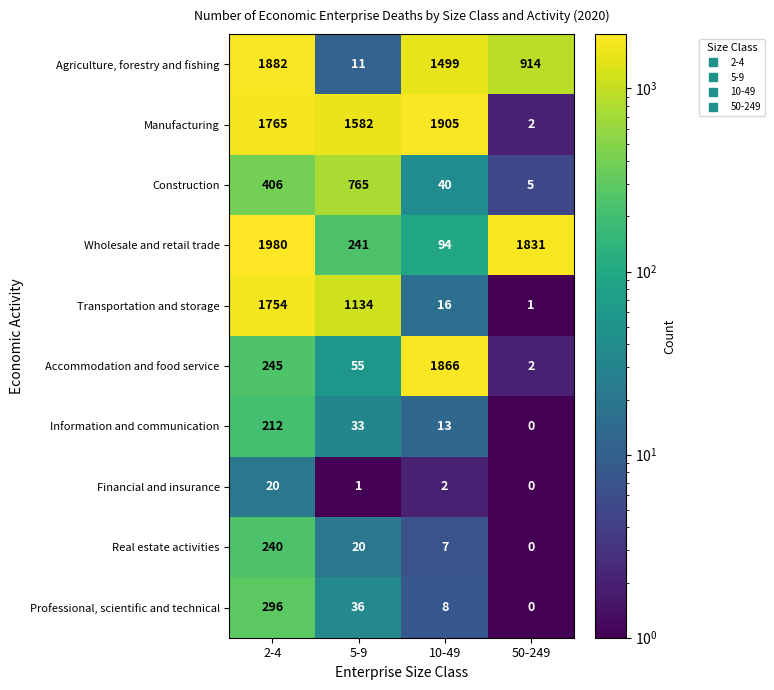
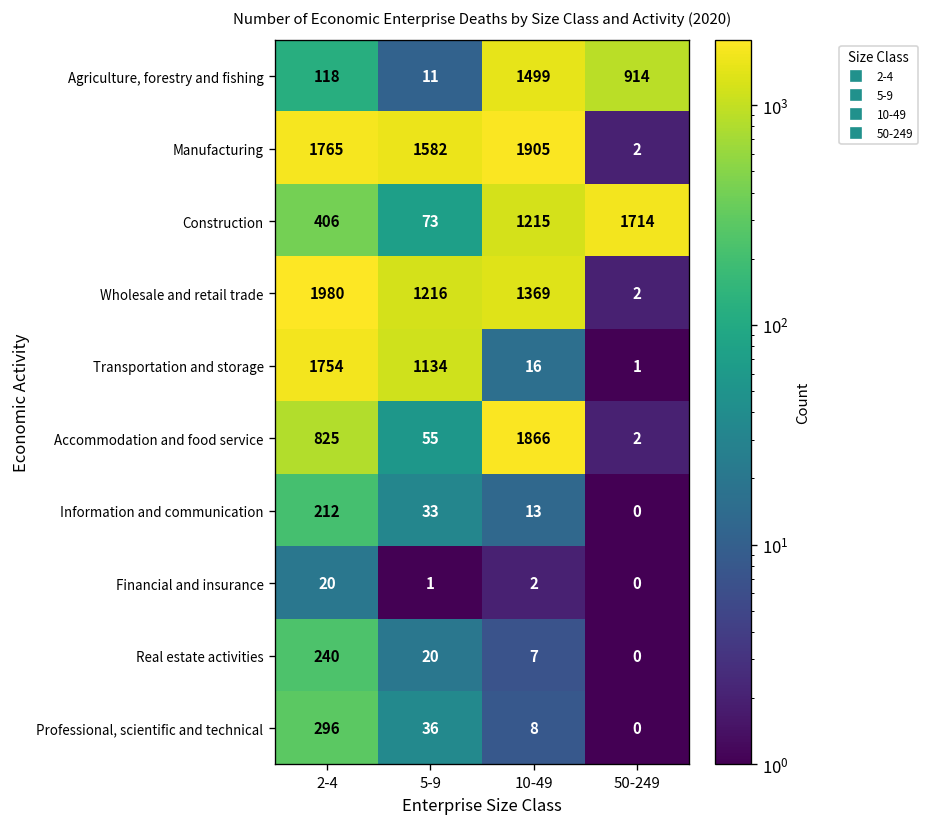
Agriculture, forestry and fishing, 2-4: 1882 -> 118
Construction, 5-9: 765 -> 73
Construction, 10-49: 40 -> 1215
Construction, 50-249: 5 -> 1714
Wholesale and retail trade, 5-9: 241 -> 1216
Wholesale and retail trade, 10-49: 94 -> 1369
Wholesale and retail trade, 50-249: 1831 -> 2
Accommodation and food service, 2-4: 245 -> 825
